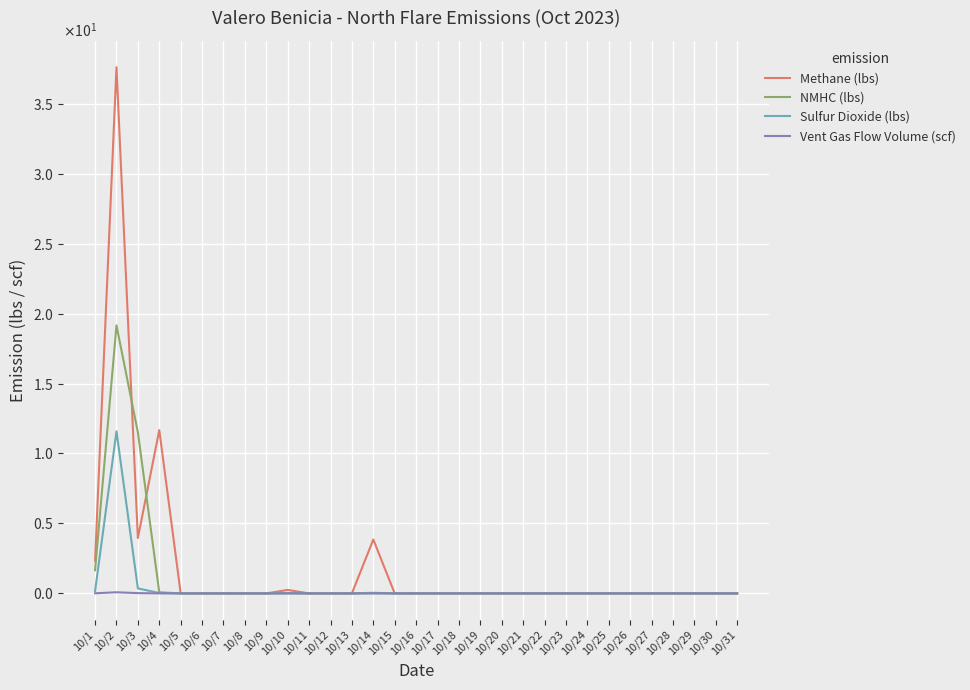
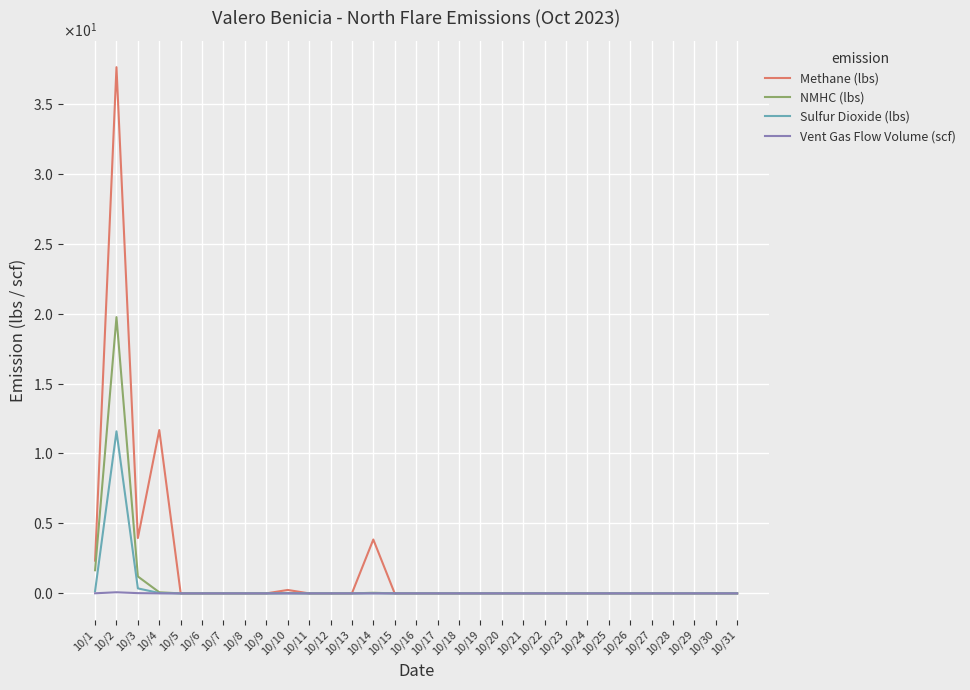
NMHC (lbs), 10/2: 19.2 -> 19.7
NMHC (lbs), 10/3: 11.5 -> 1.2
